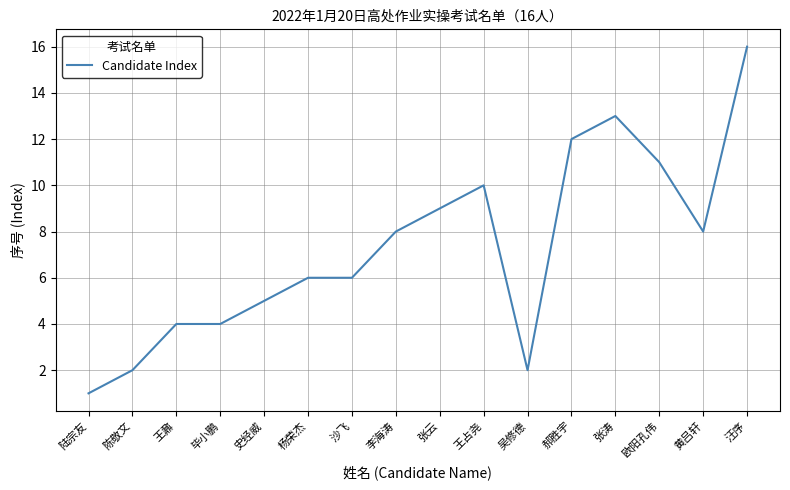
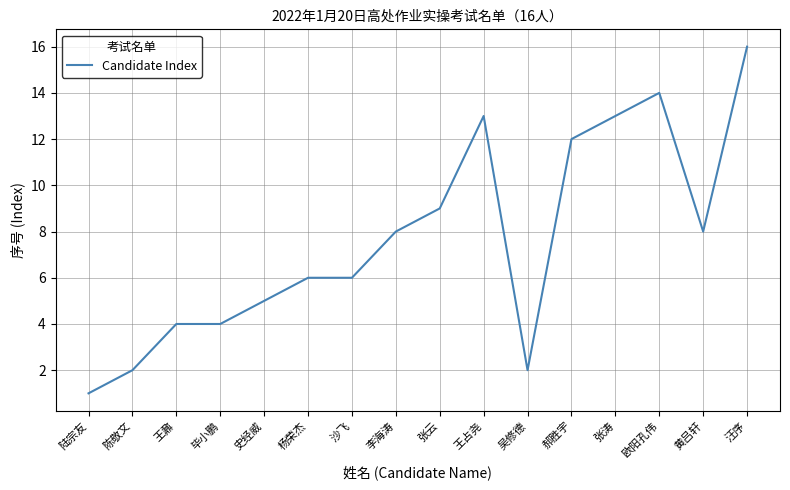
王占尧: 10 -> 13
欧阳孔伟: 11 -> 14
